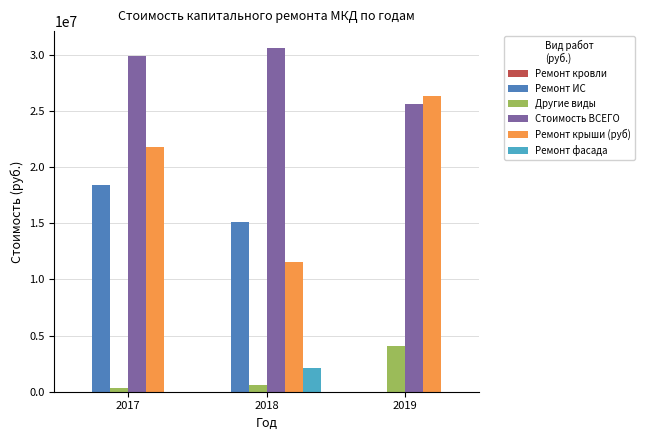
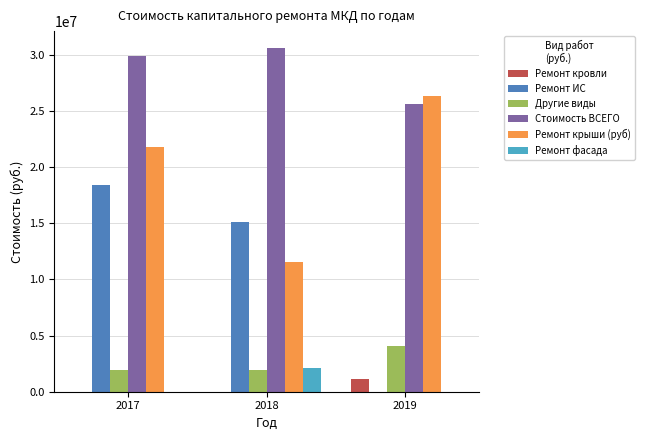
Другие виды, 2017: 400000 -> 1900000
Другие виды, 2018: 600000 -> 1900000
Ремонт кровли, 2019: 0 -> 1200000
